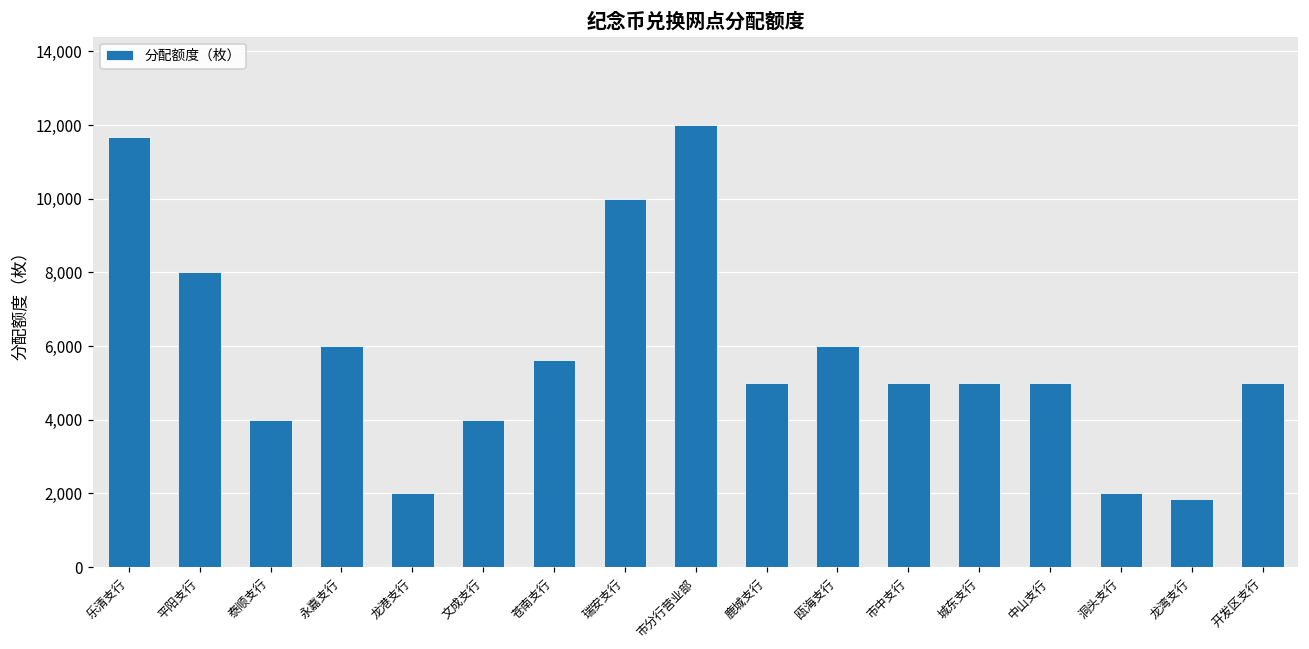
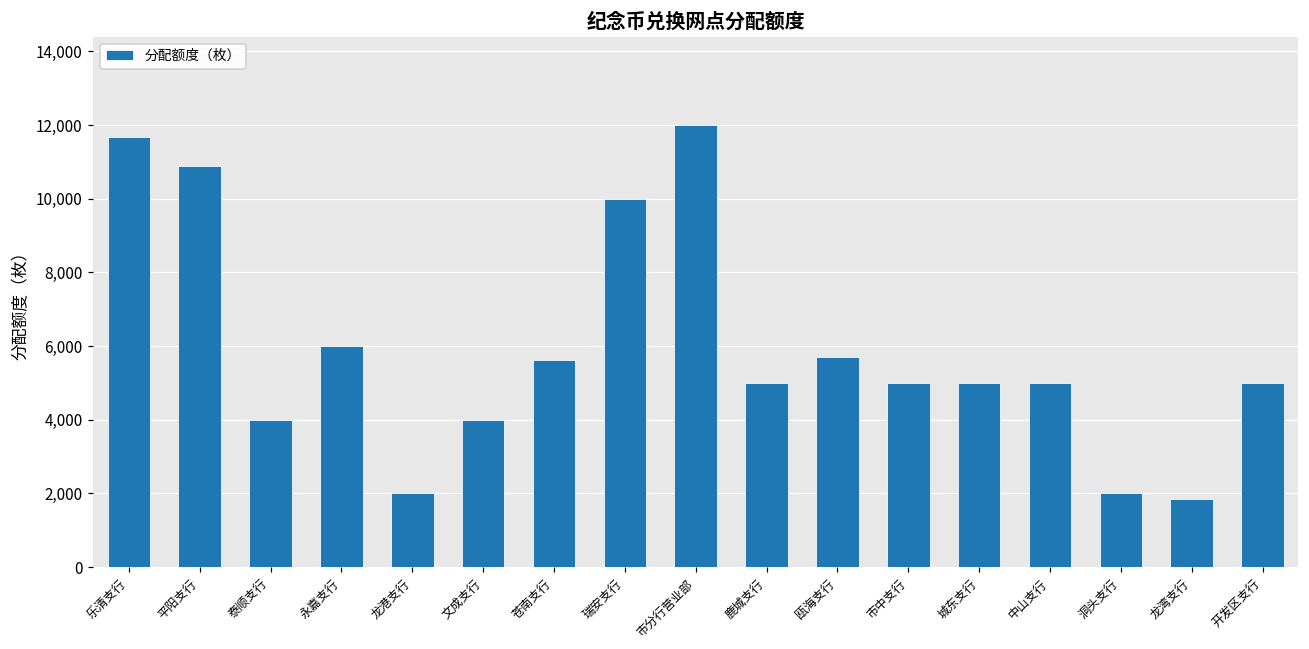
平阳支行: 8,000 -> 10,900
瓯海支行: 6,000 -> 5,700
